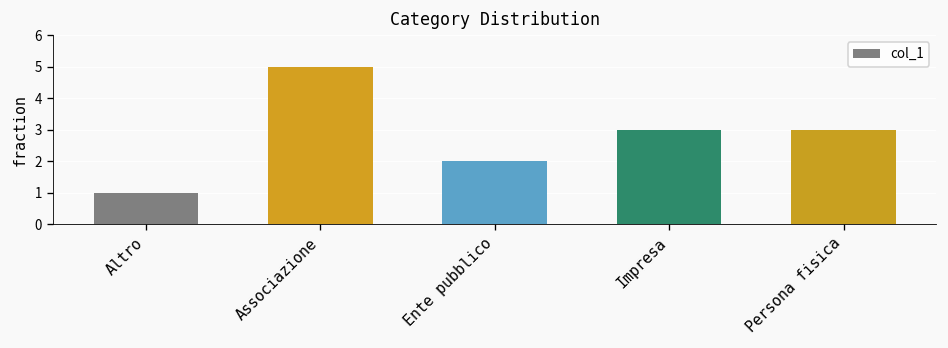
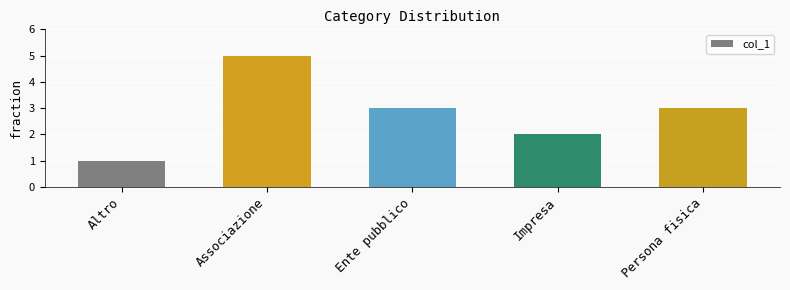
Ente pubblico: 2 -> 3
Impresa: 3 -> 2
